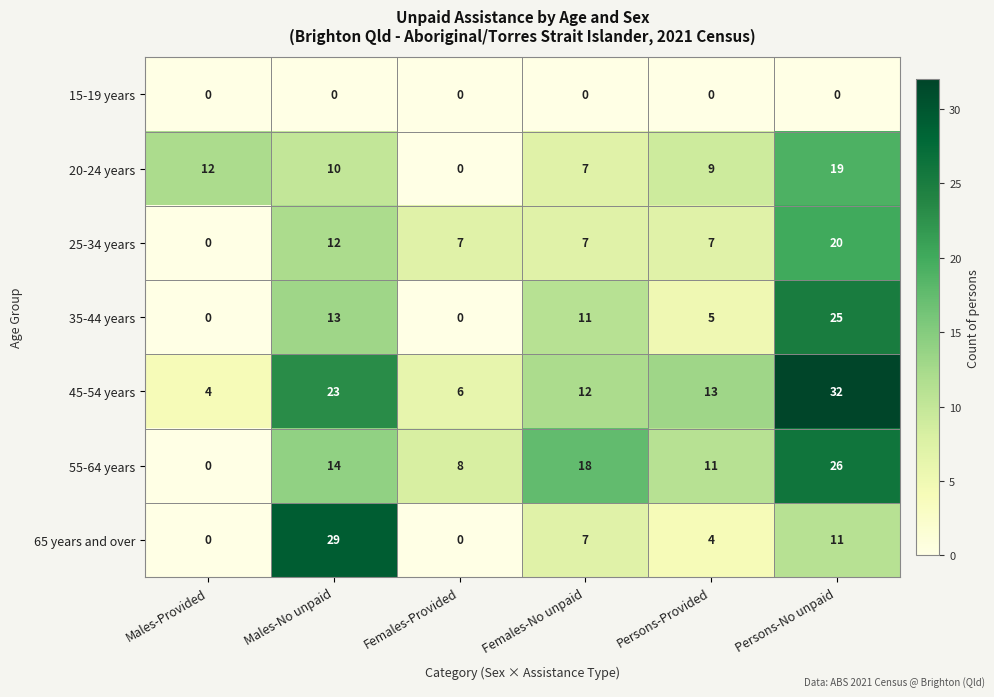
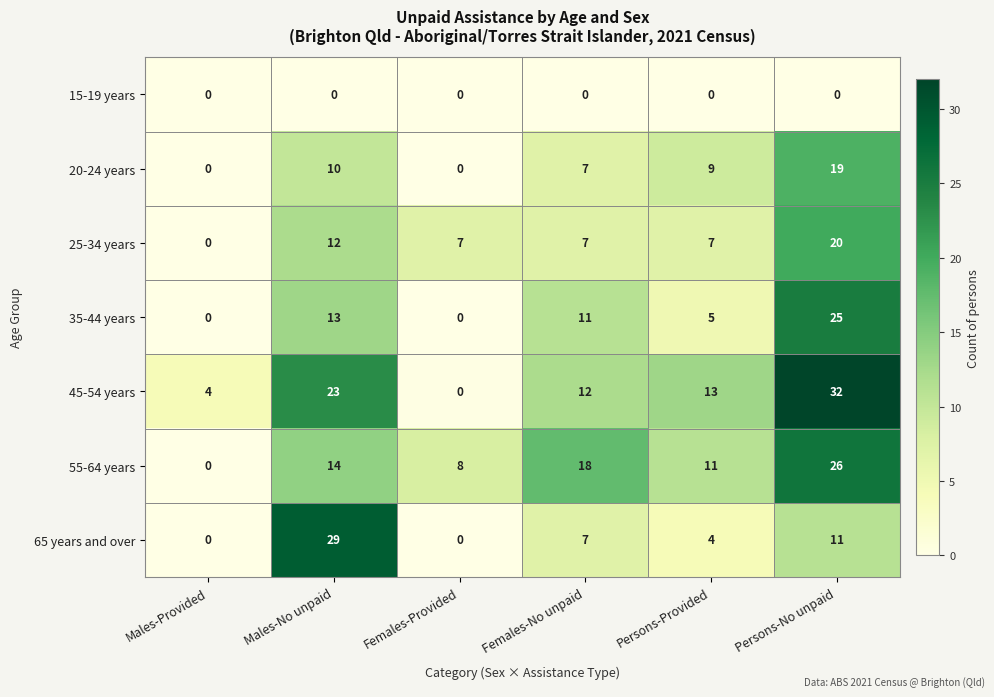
20-24 years, Males-Provided: 12 -> 0
45-54 years, Females-Provided: 6 -> 0
